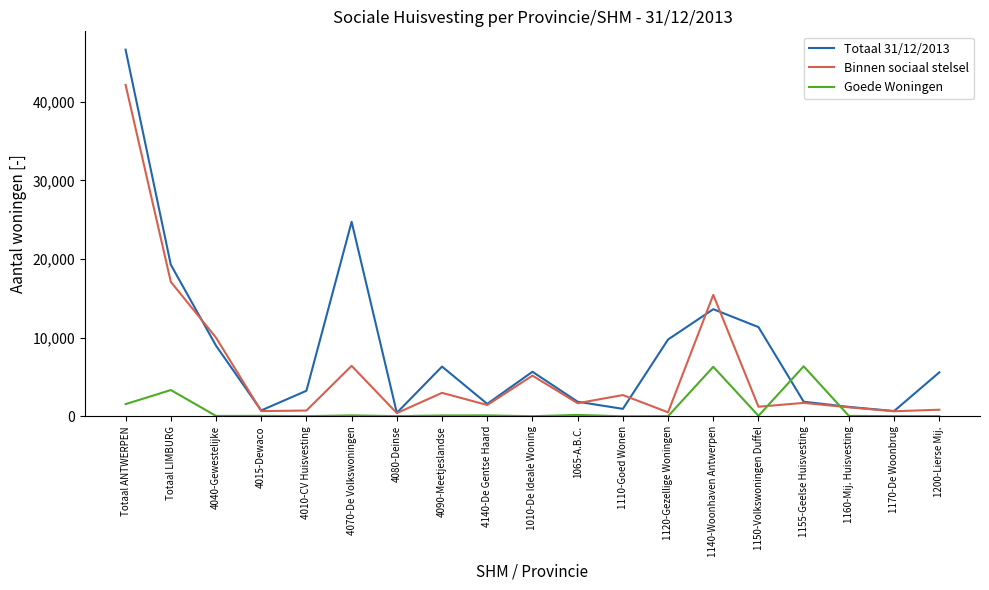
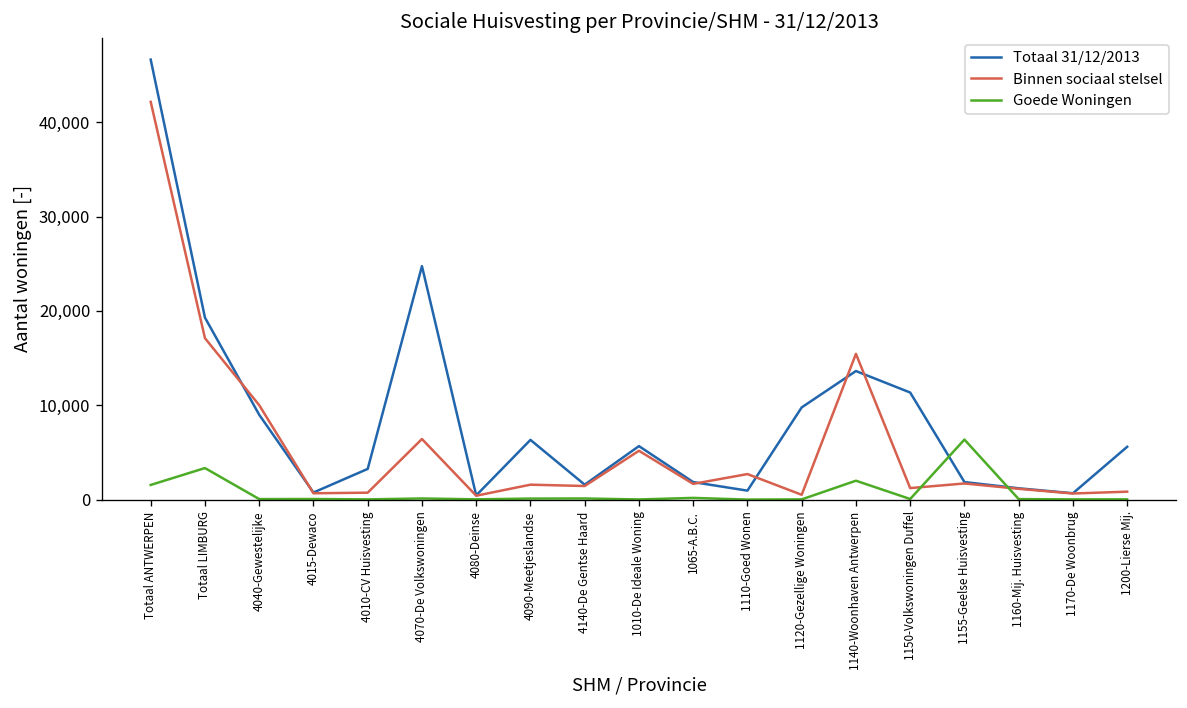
Binnen sociaal stelsel, 4090-Meetjeslandse: 3,000 -> 2,000
Goede Woningen, 1140-Woonhaven Antwerpen: 6,000 -> 2,000
